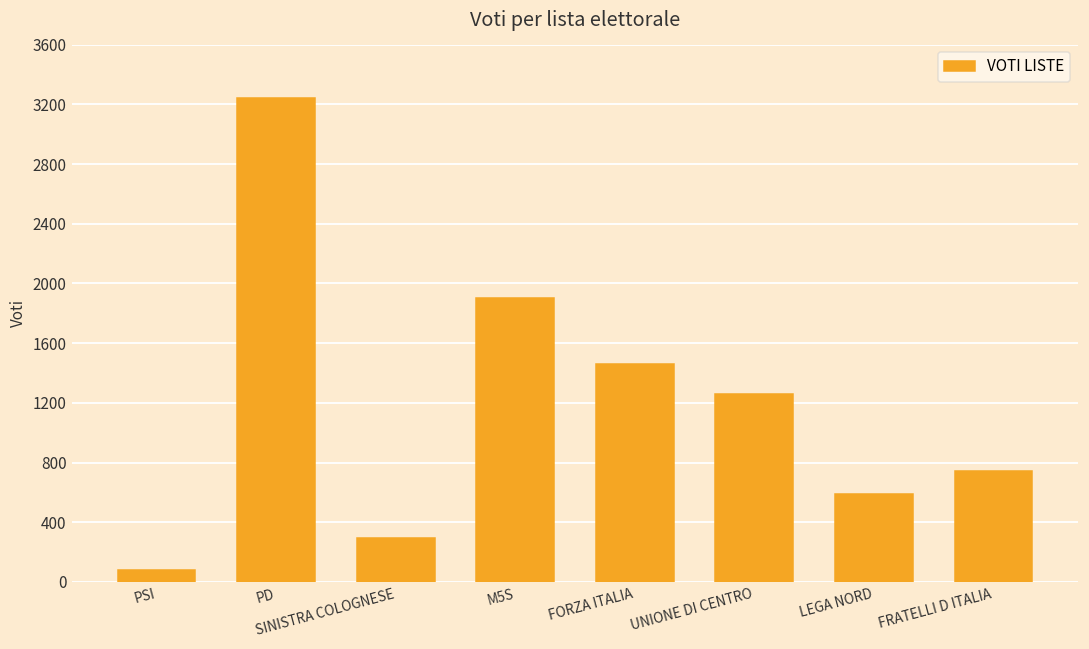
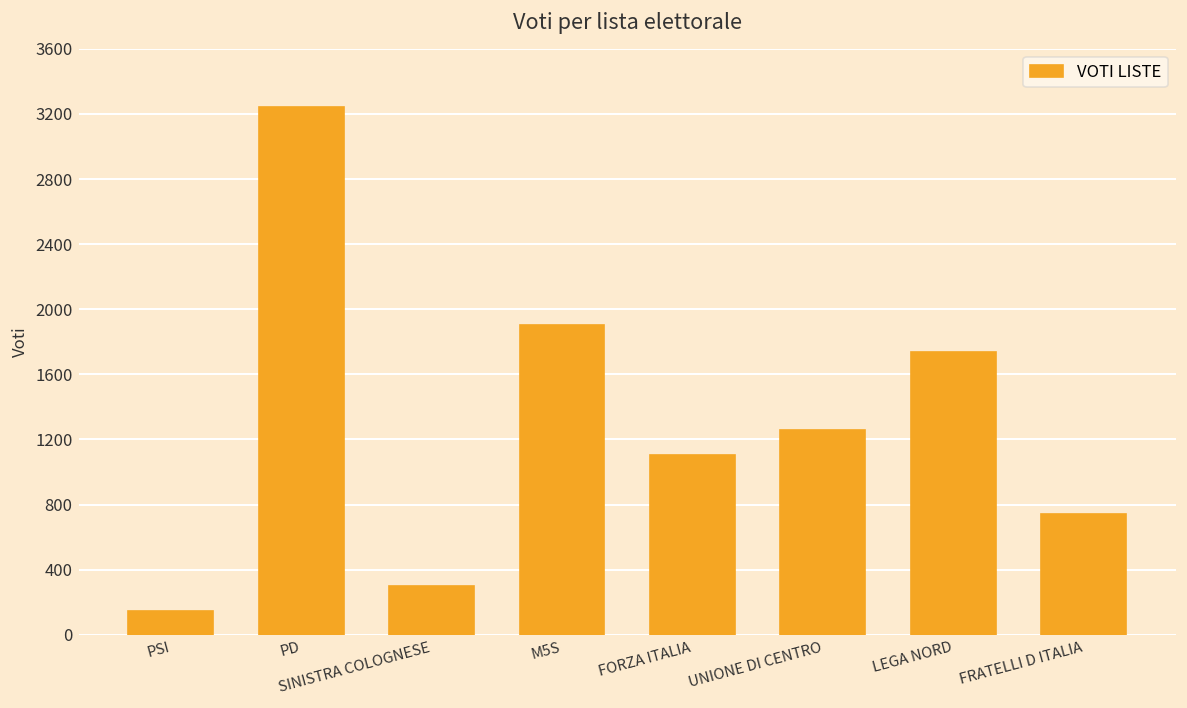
PSI: 80 -> 150
FORZA ITALIA: 1460 -> 1110
LEGA NORD: 590 -> 1740
